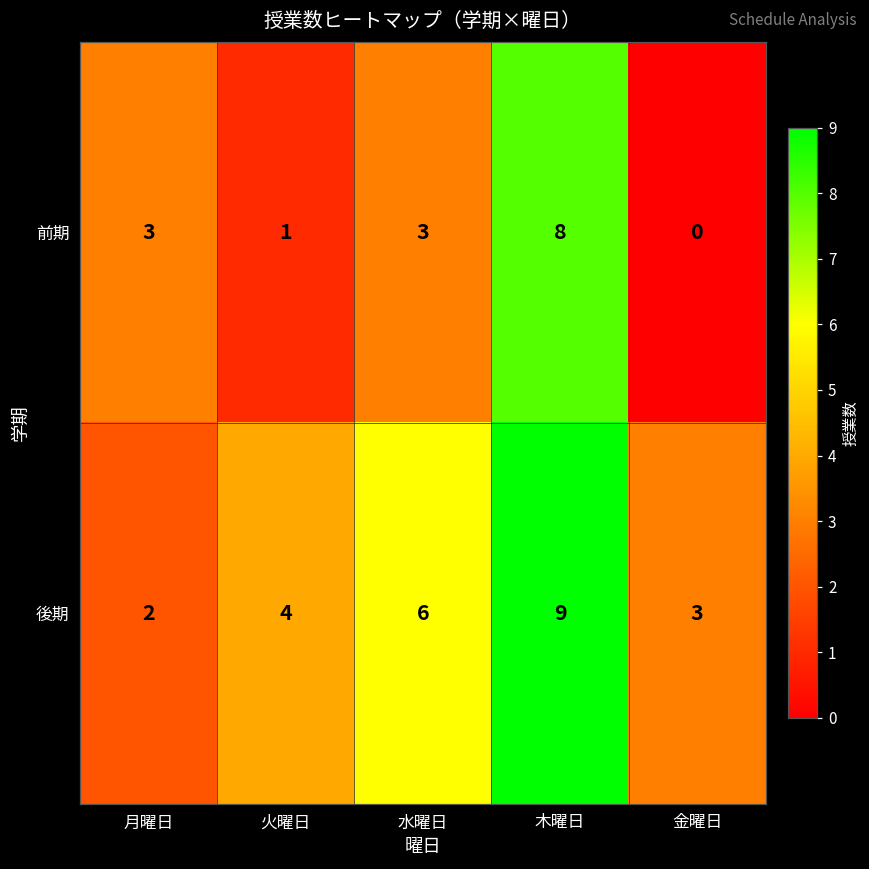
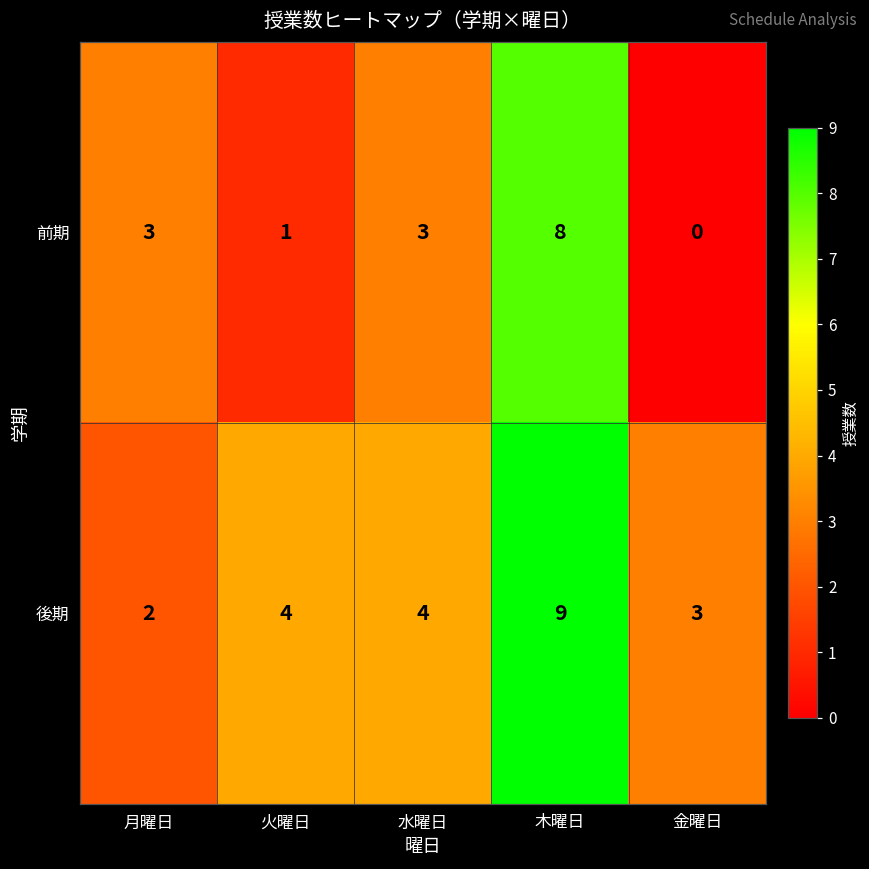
後期, 水曜日: 6 -> 4
